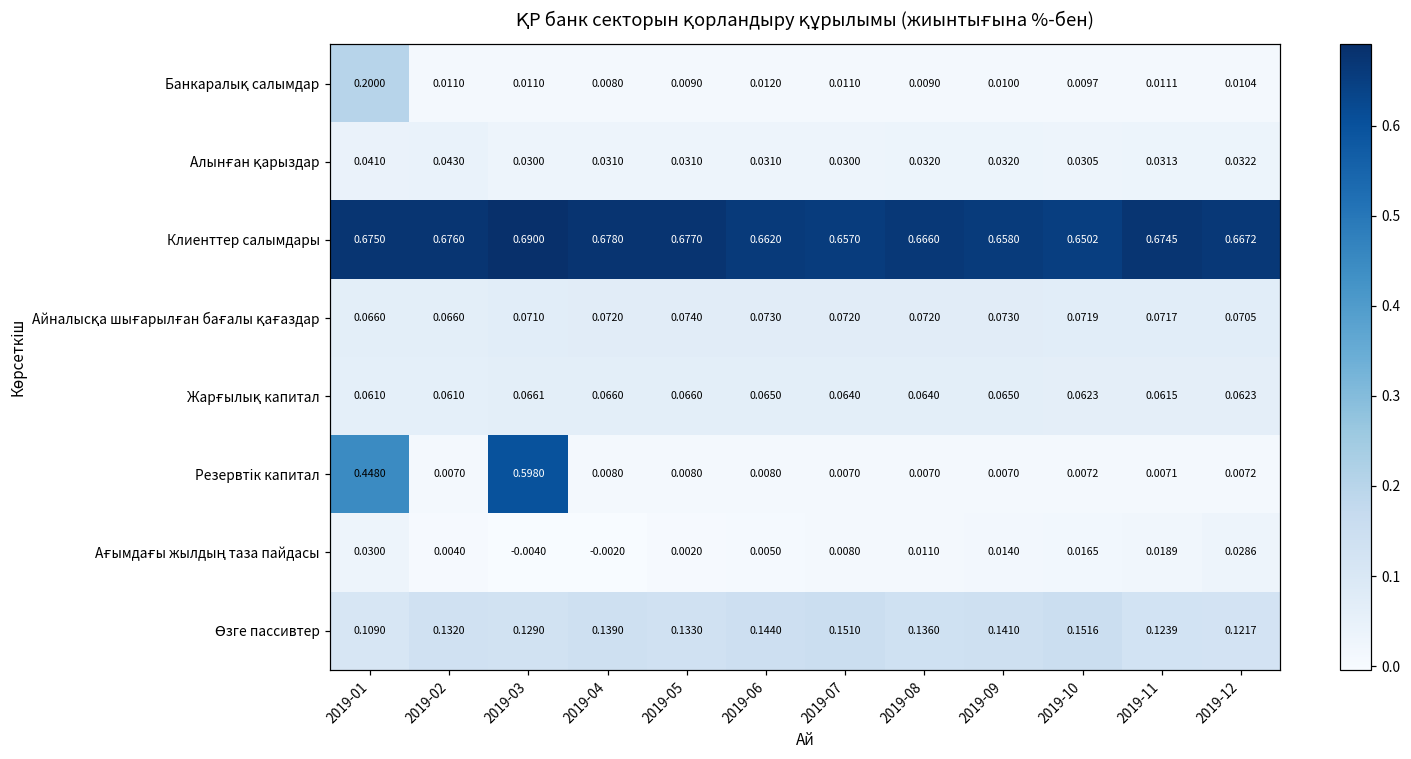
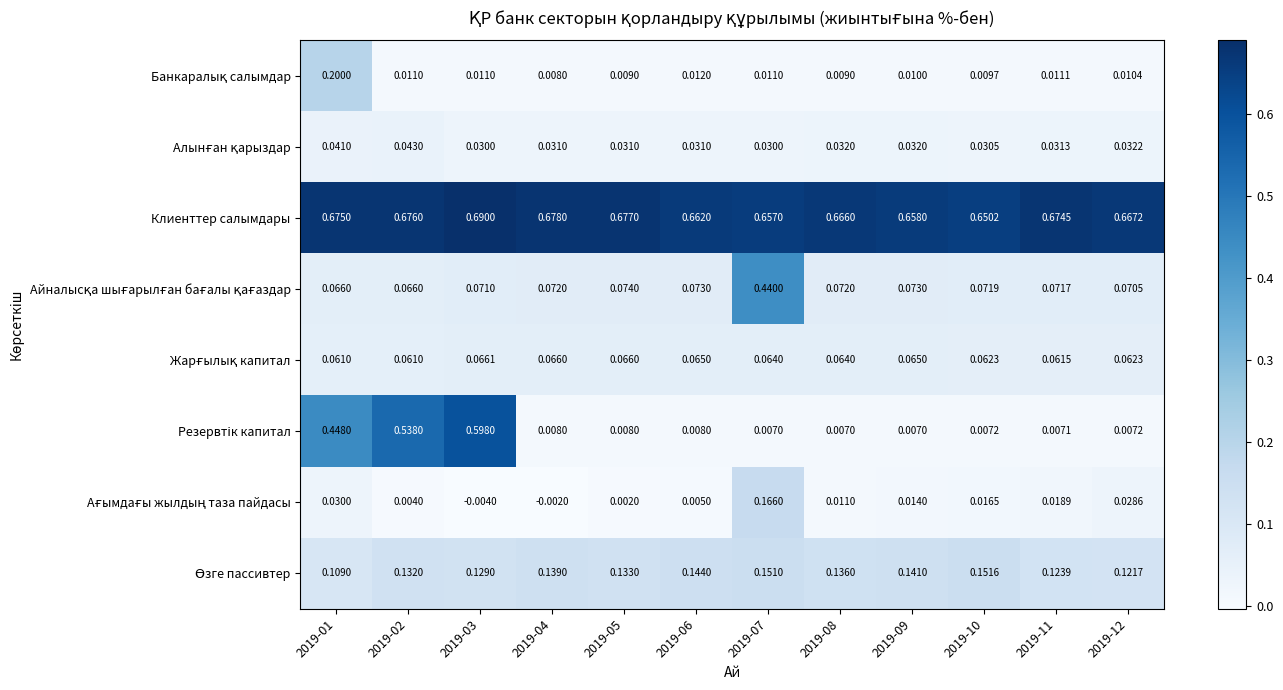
Айналысқа шығарылған бағалы қағаздар, 2019-07: 0.0720 -> 0.4400
Резервтік капитал, 2019-02: 0.0070 -> 0.5380
Ағымдағы жылдың таза пайдасы, 2019-07: 0.0080 -> 0.1660
